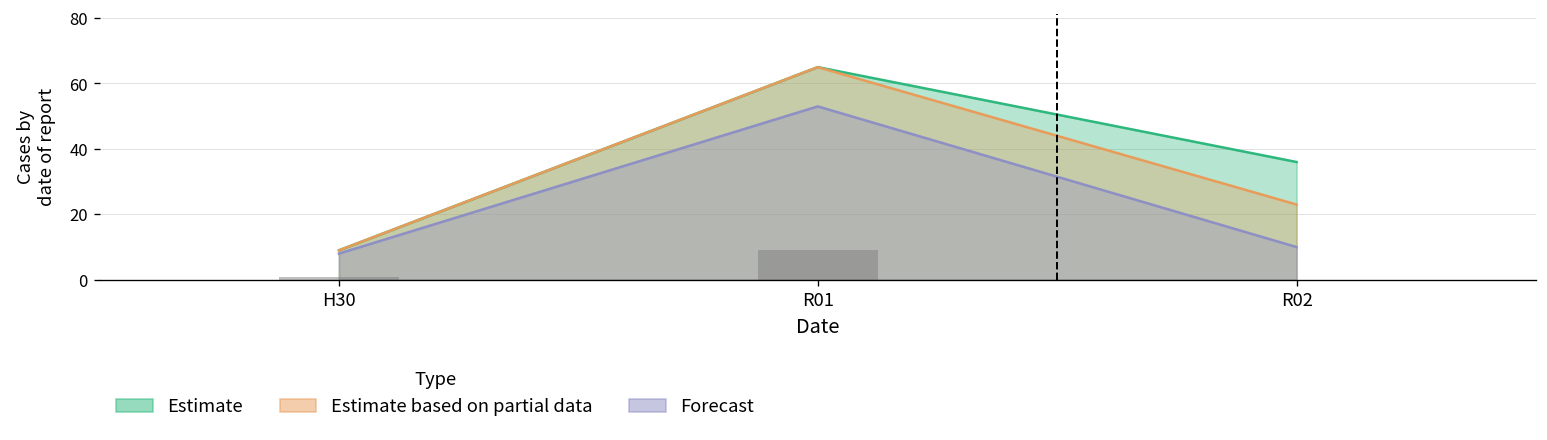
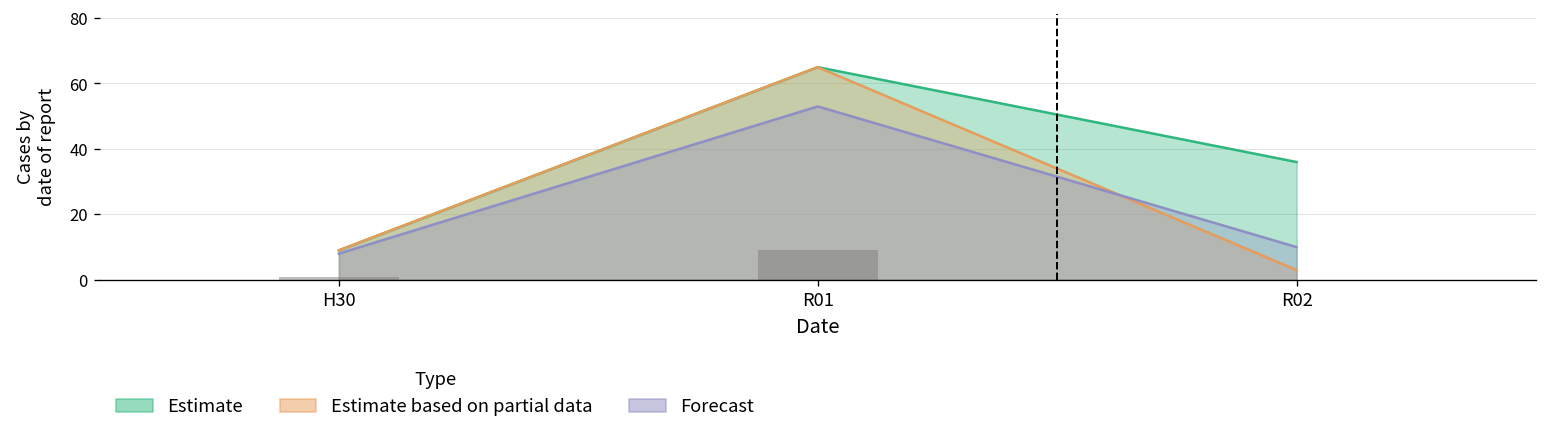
Estimate based on partial data, R02: 23 -> 3
